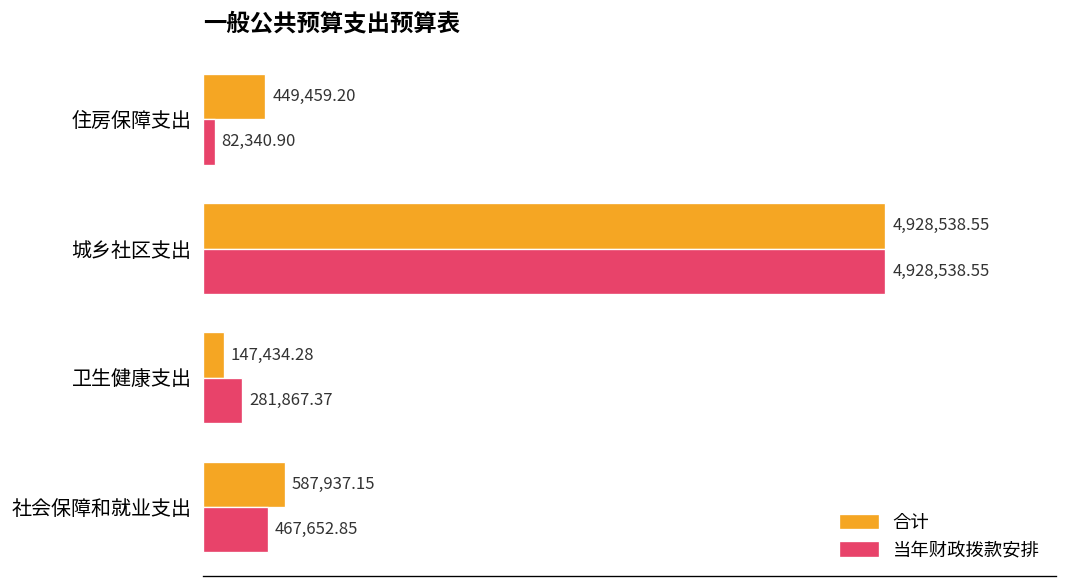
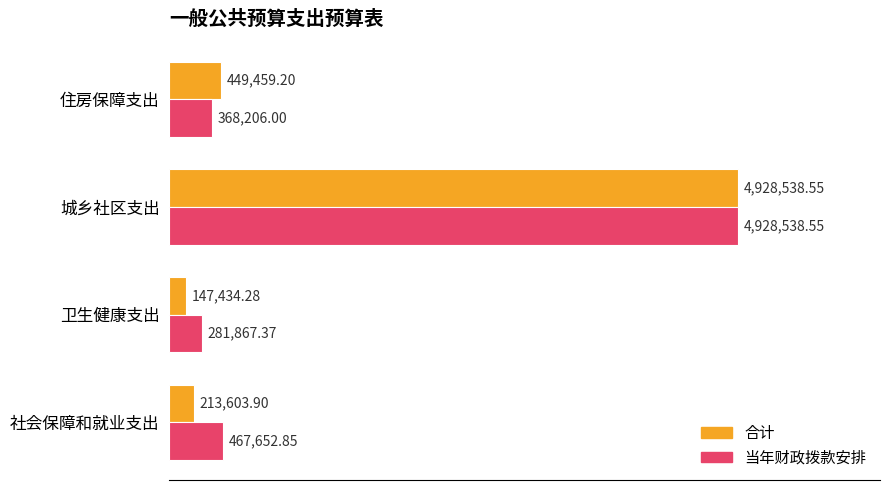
当年财政拨款安排, 住房保障支出: 82,340.90 -> 368,206.00
合计, 社会保障和就业支出: 587,937.15 -> 213,603.90
